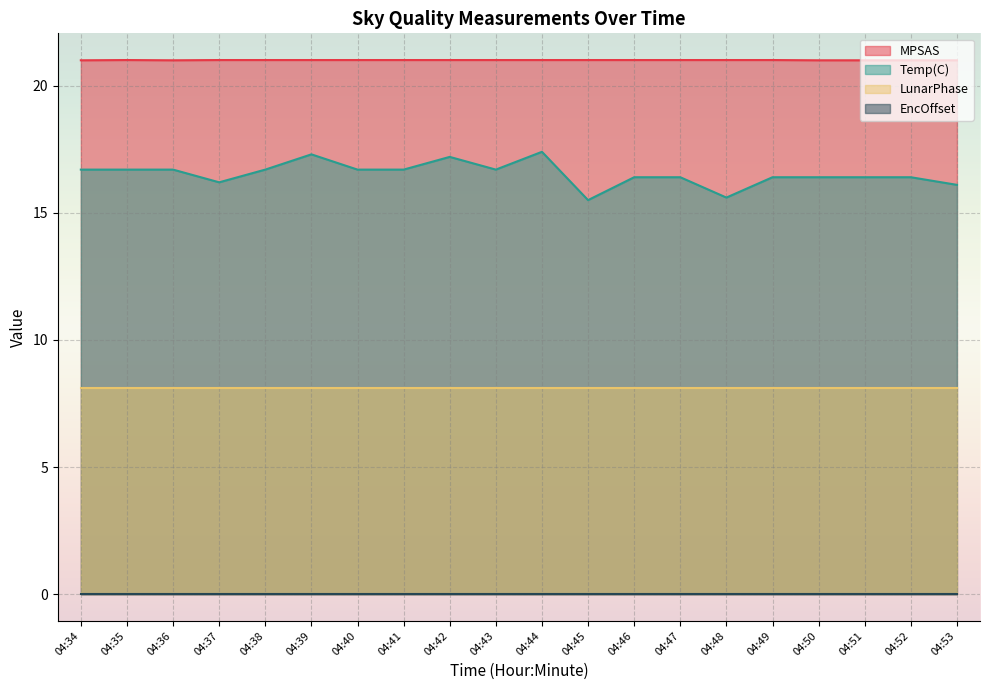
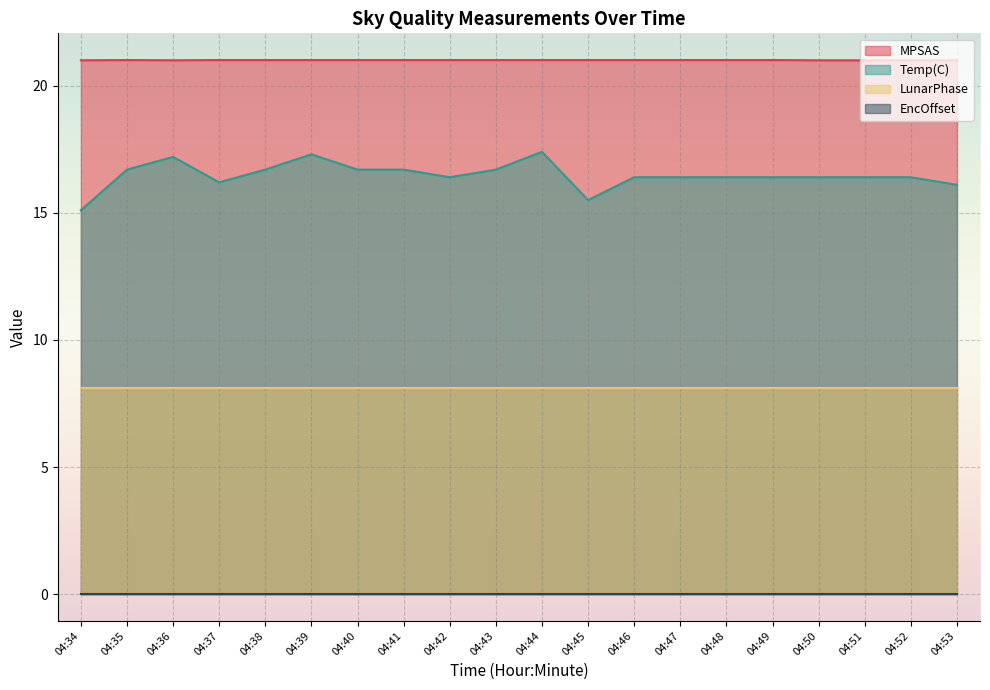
Temp(C), 04:34: 16.7 -> 15.1
Temp(C), 04:36: 16.7 -> 17.2
Temp(C), 04:42: 17.2 -> 16.4
Temp(C), 04:48: 15.6 -> 16.4
